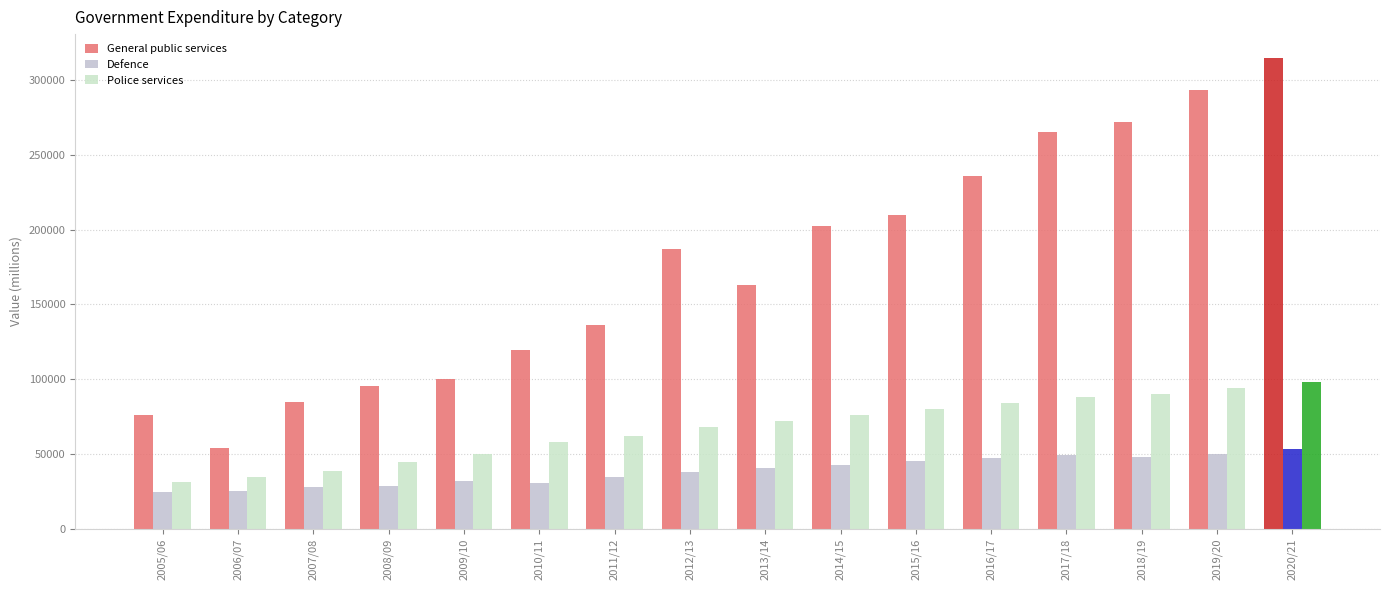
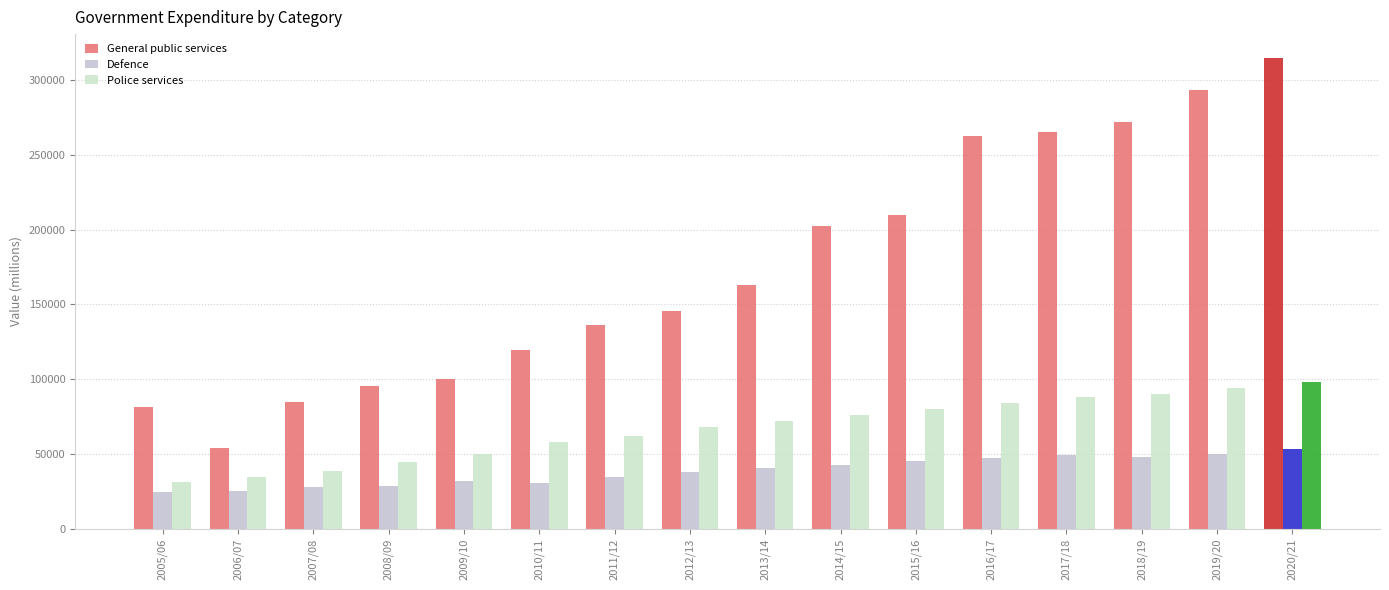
General public services, 2005/06: 76000 -> 82000
General public services, 2012/13: 187000 -> 146000
General public services, 2016/17: 236000 -> 263000
